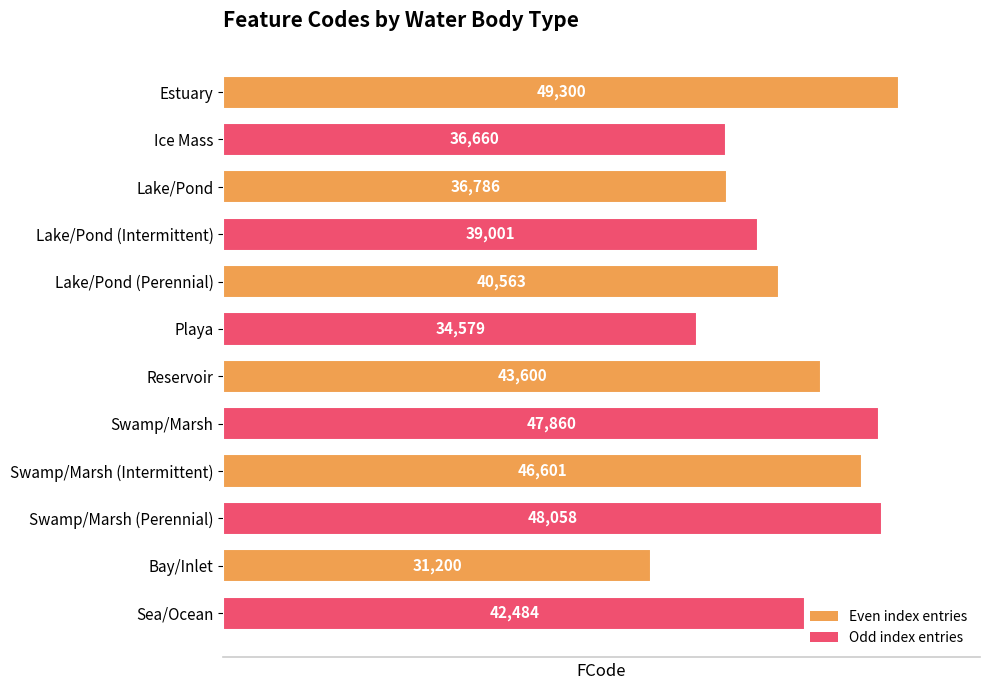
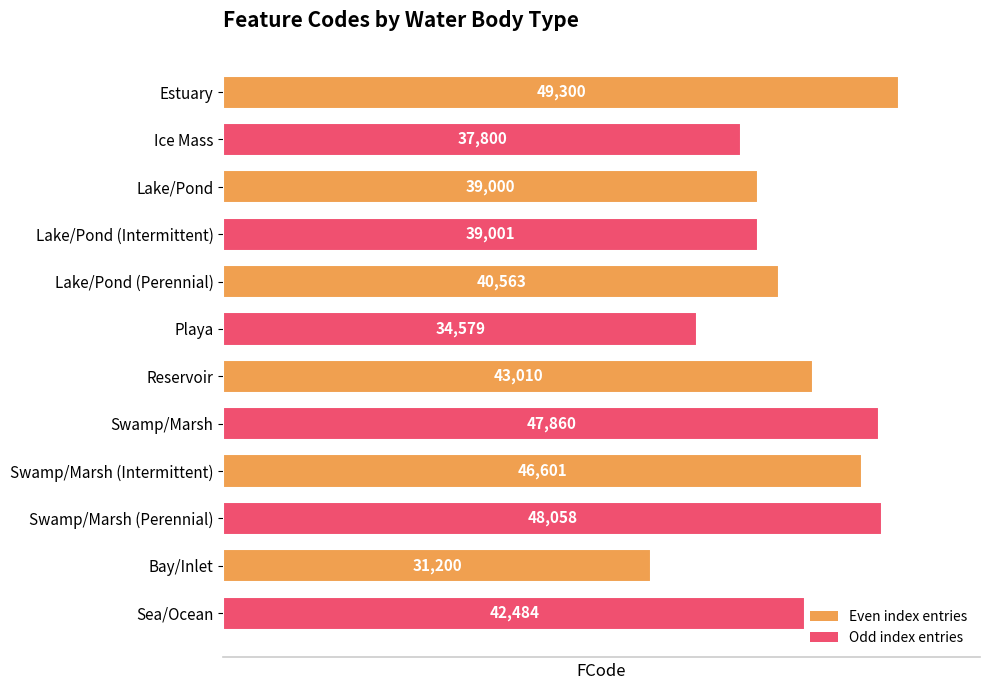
Ice Mass: 36,660 -> 37,800
Lake/Pond: 36,786 -> 39,000
Reservoir: 43,600 -> 43,010
